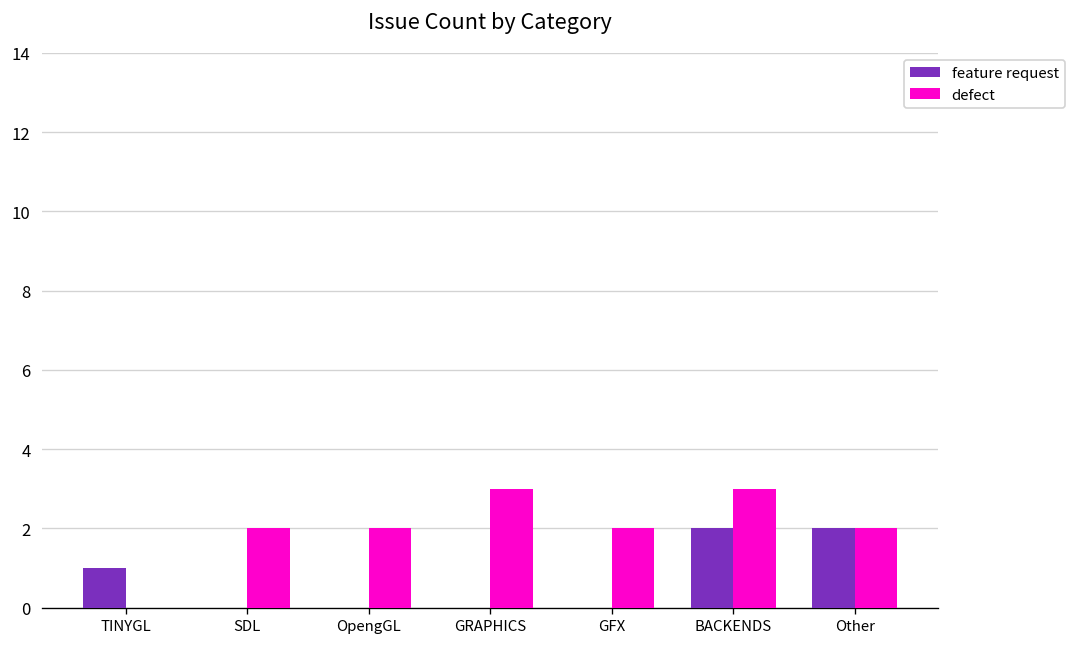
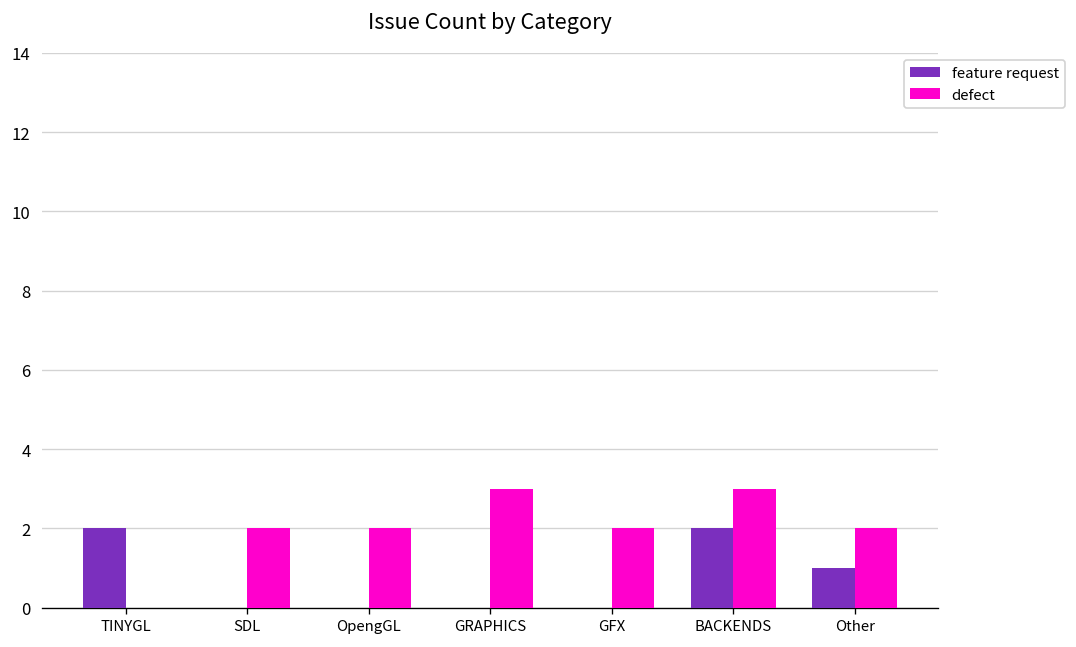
feature request, TINYGL: 1 -> 2
feature request, Other: 2 -> 1
